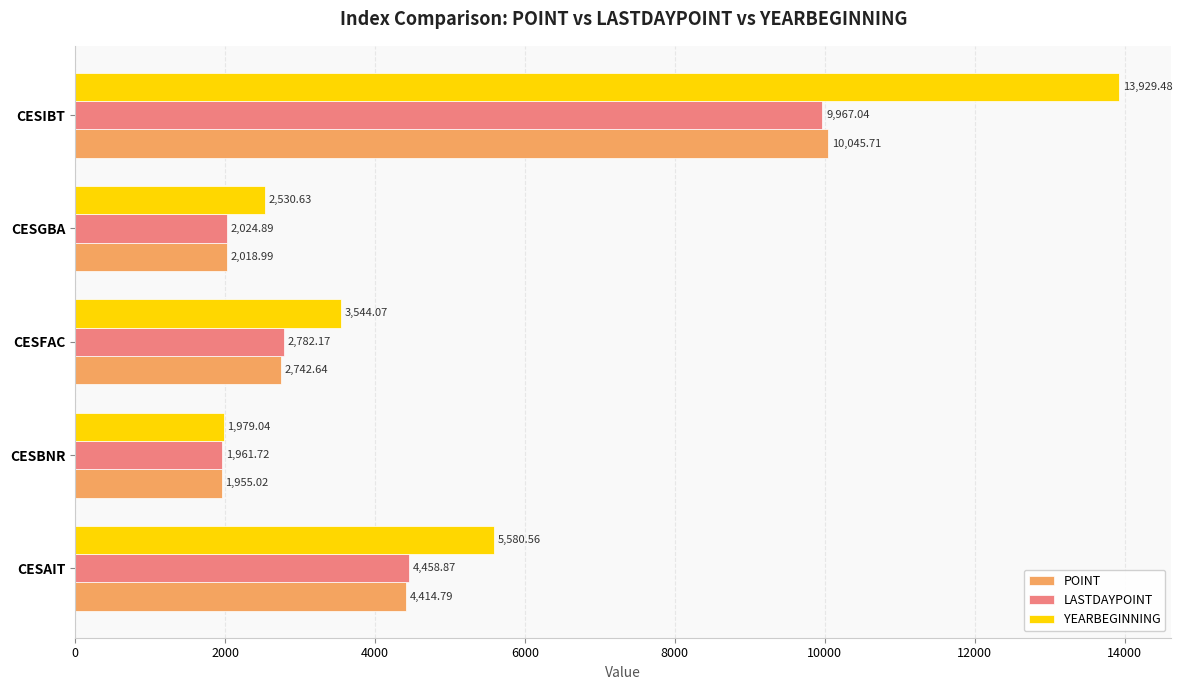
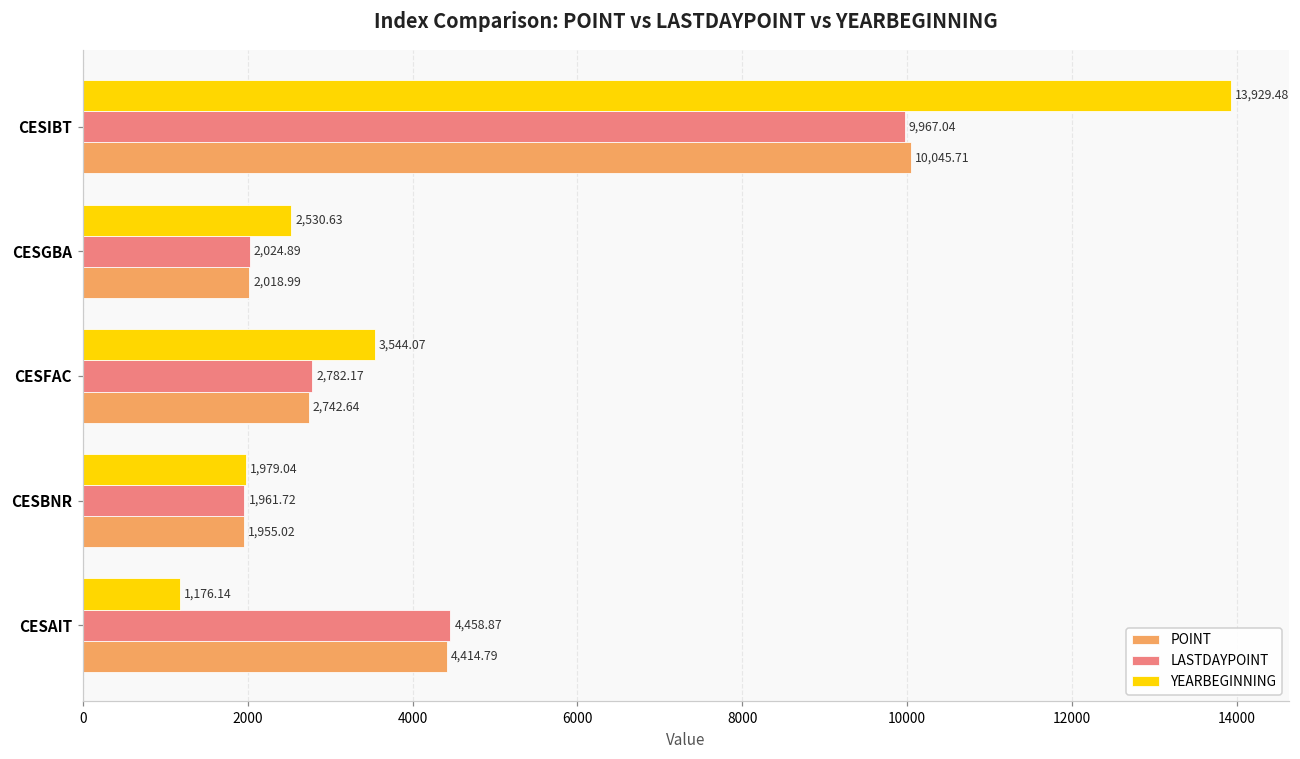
YEARBEGINNING, CESAIT: 5,580.56 -> 1,176.14
